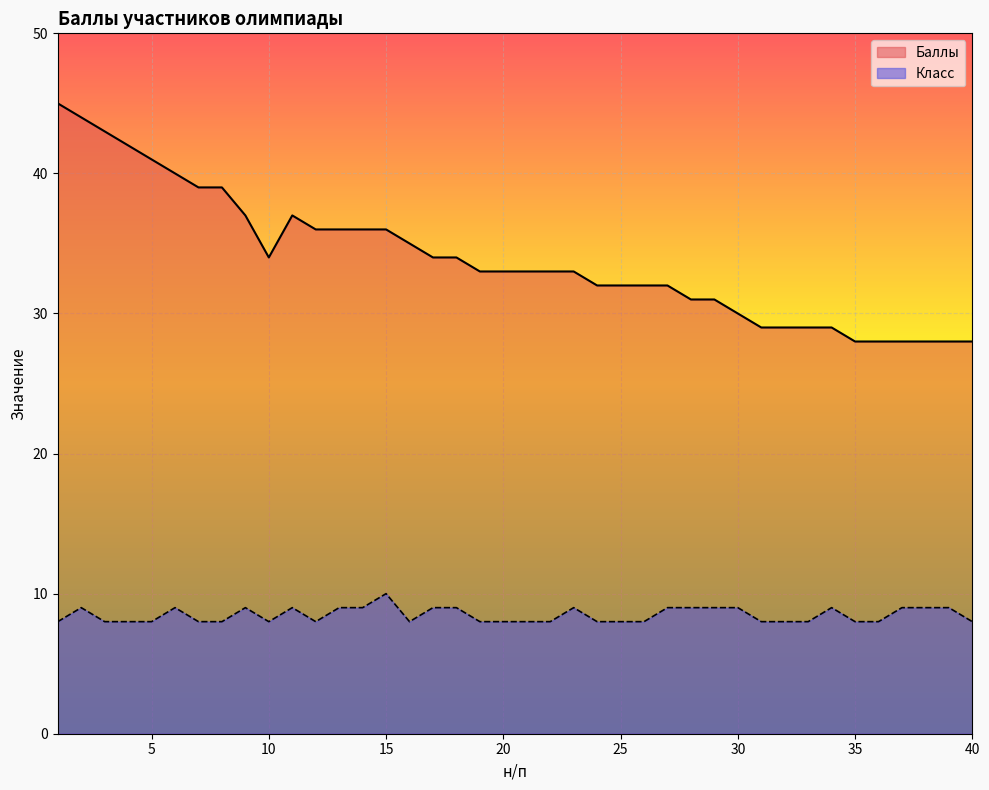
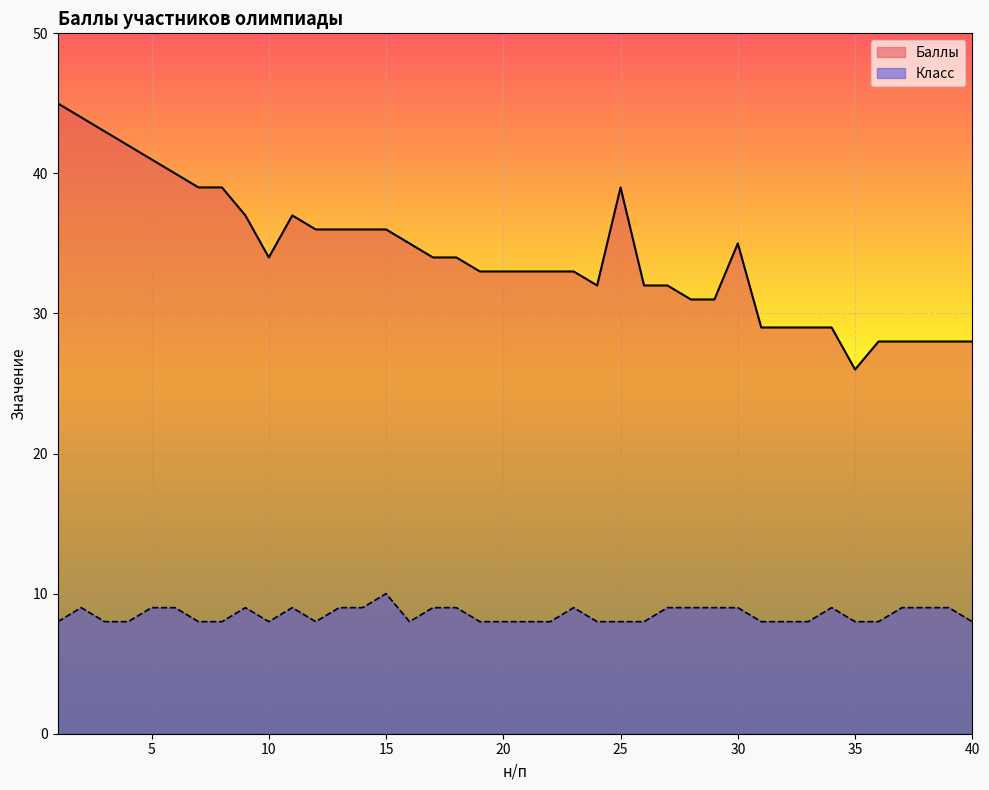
Класс, 5: 8 -> 9
Баллы, 25: 32 -> 39
Баллы, 30: 30 -> 35
Баллы, 35: 28 -> 26
